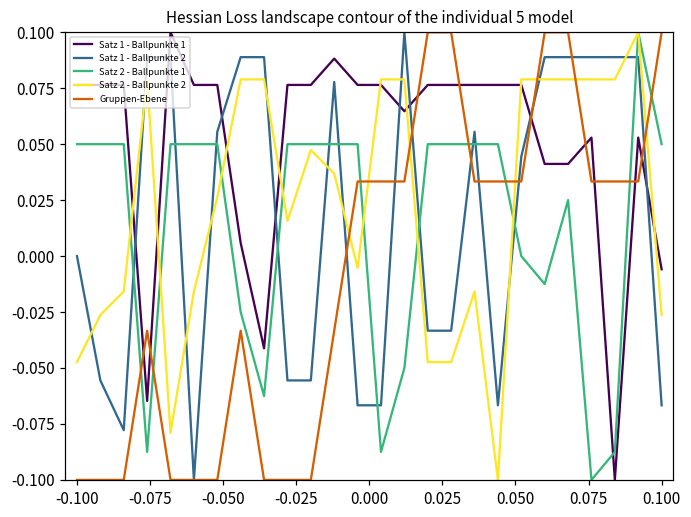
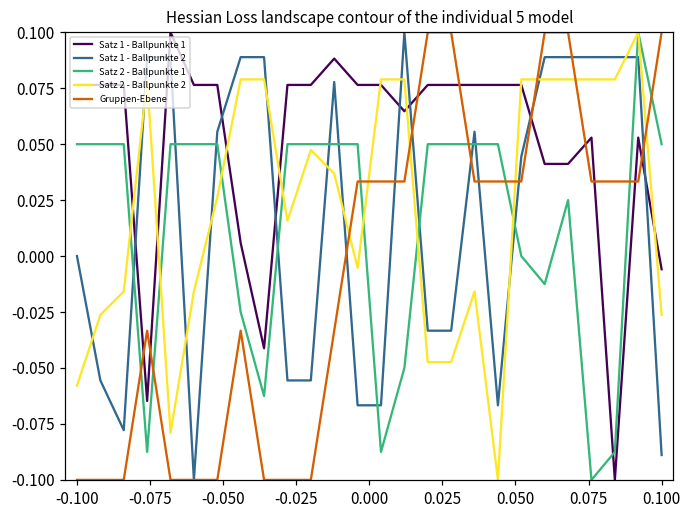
Satz 2 - Ballpunkte 2, -0.100: -0.047 -> -0.058
Satz 1 - Ballpunkte 2, 0.100: -0.067 -> -0.089
